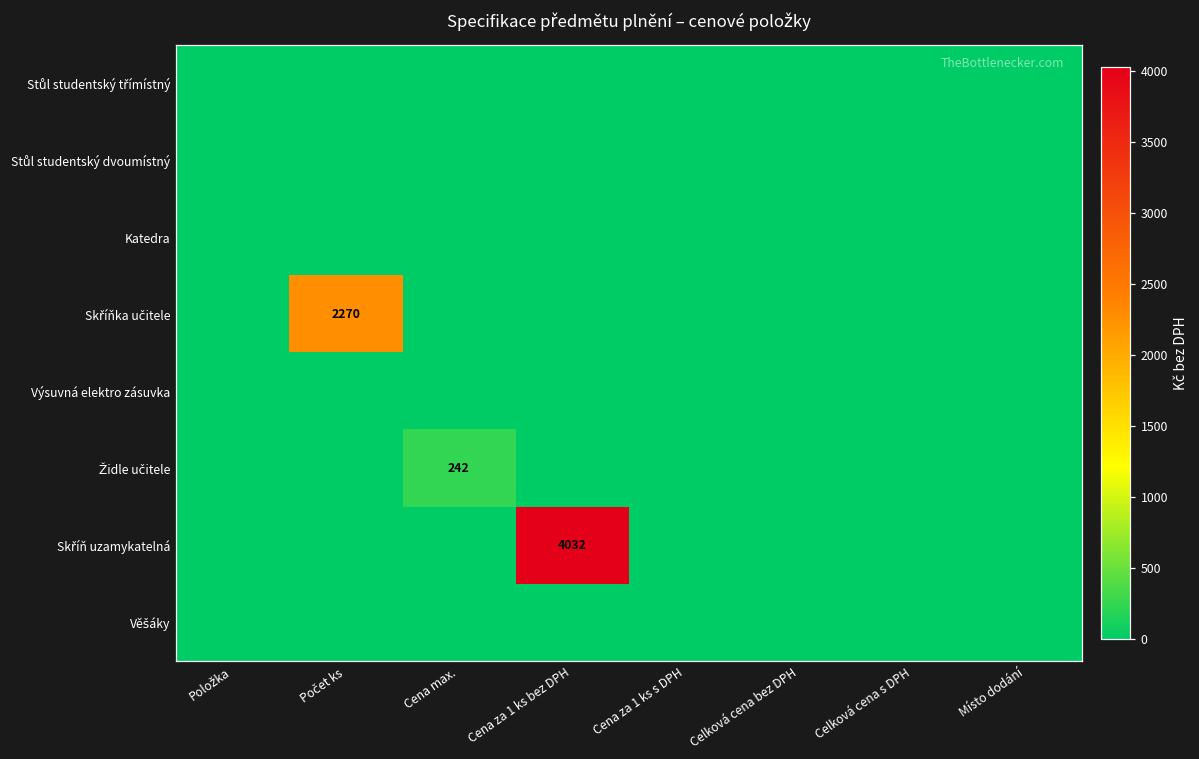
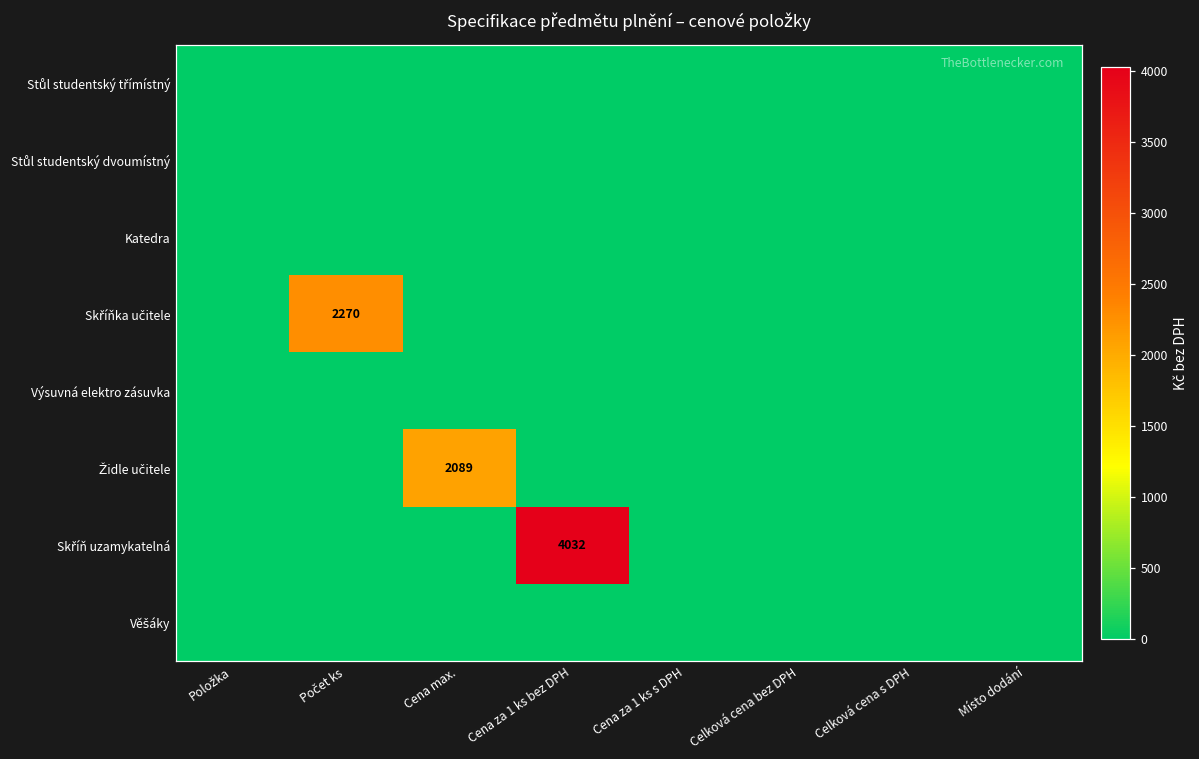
Židle učitele, Cena max.: 242 -> 2089
